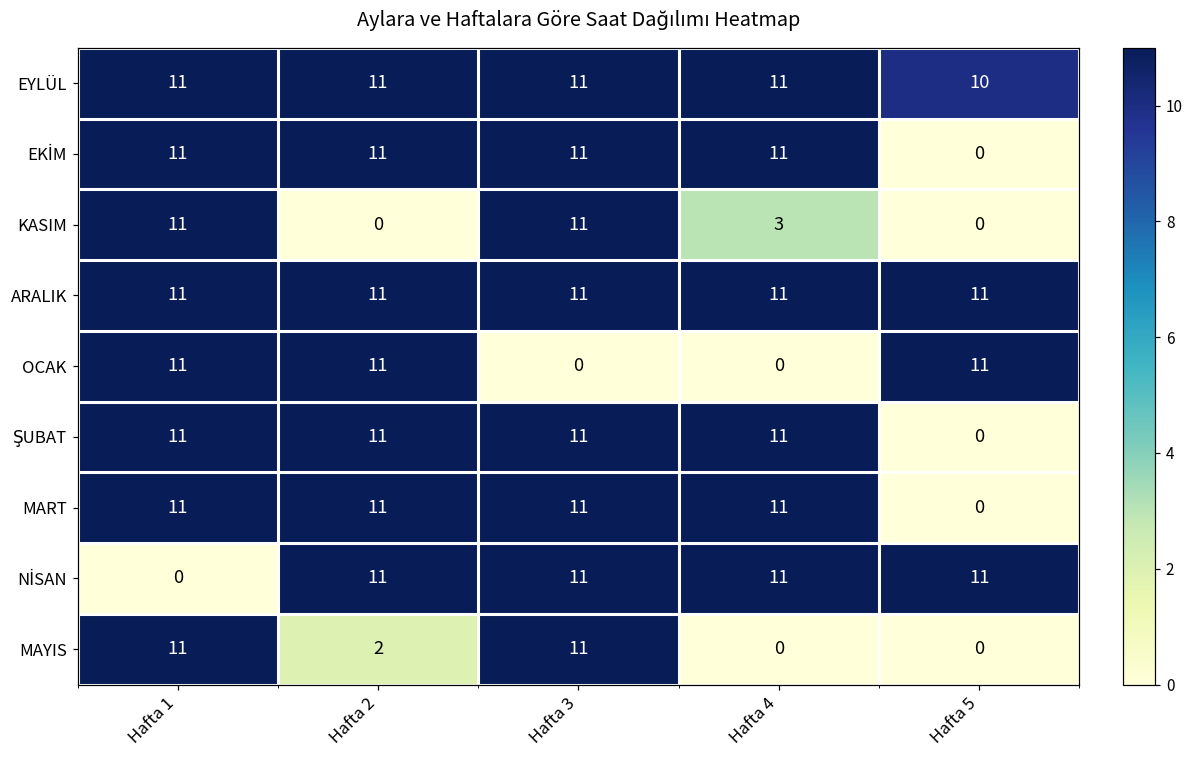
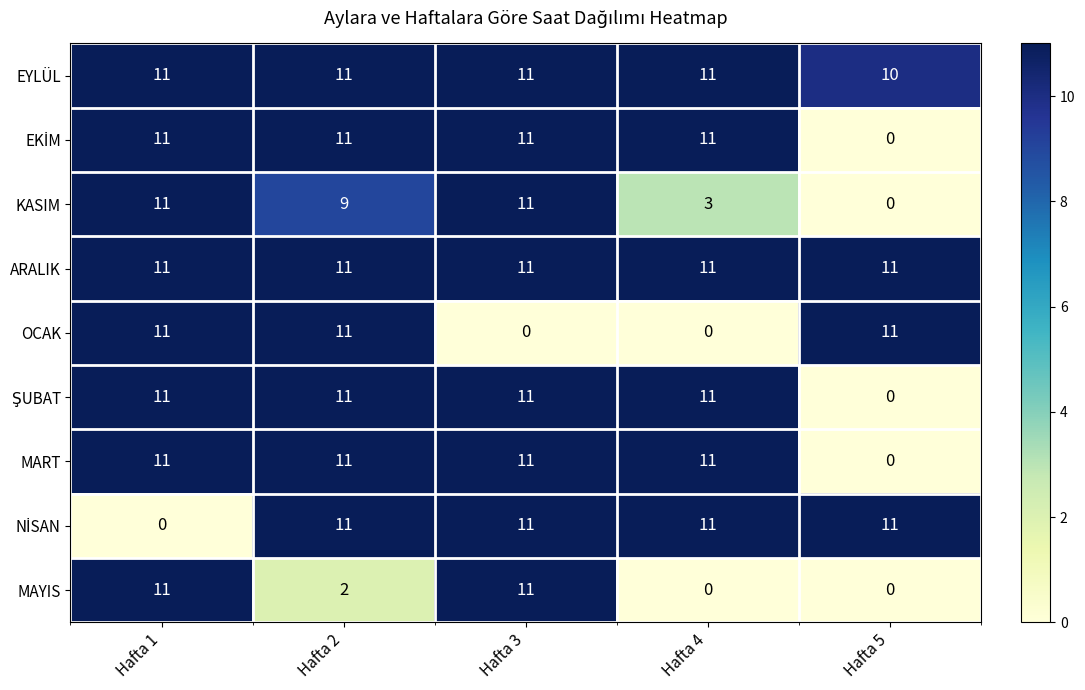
KASIM, Hafta 2: 0 -> 9
